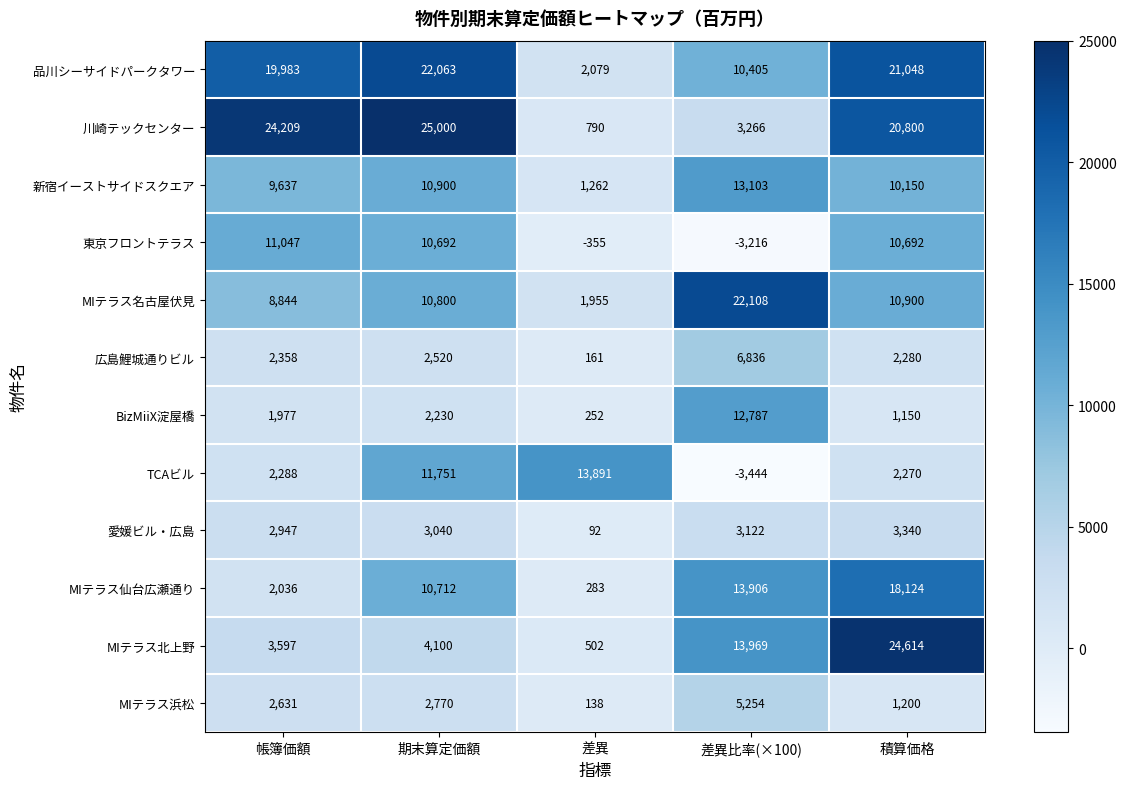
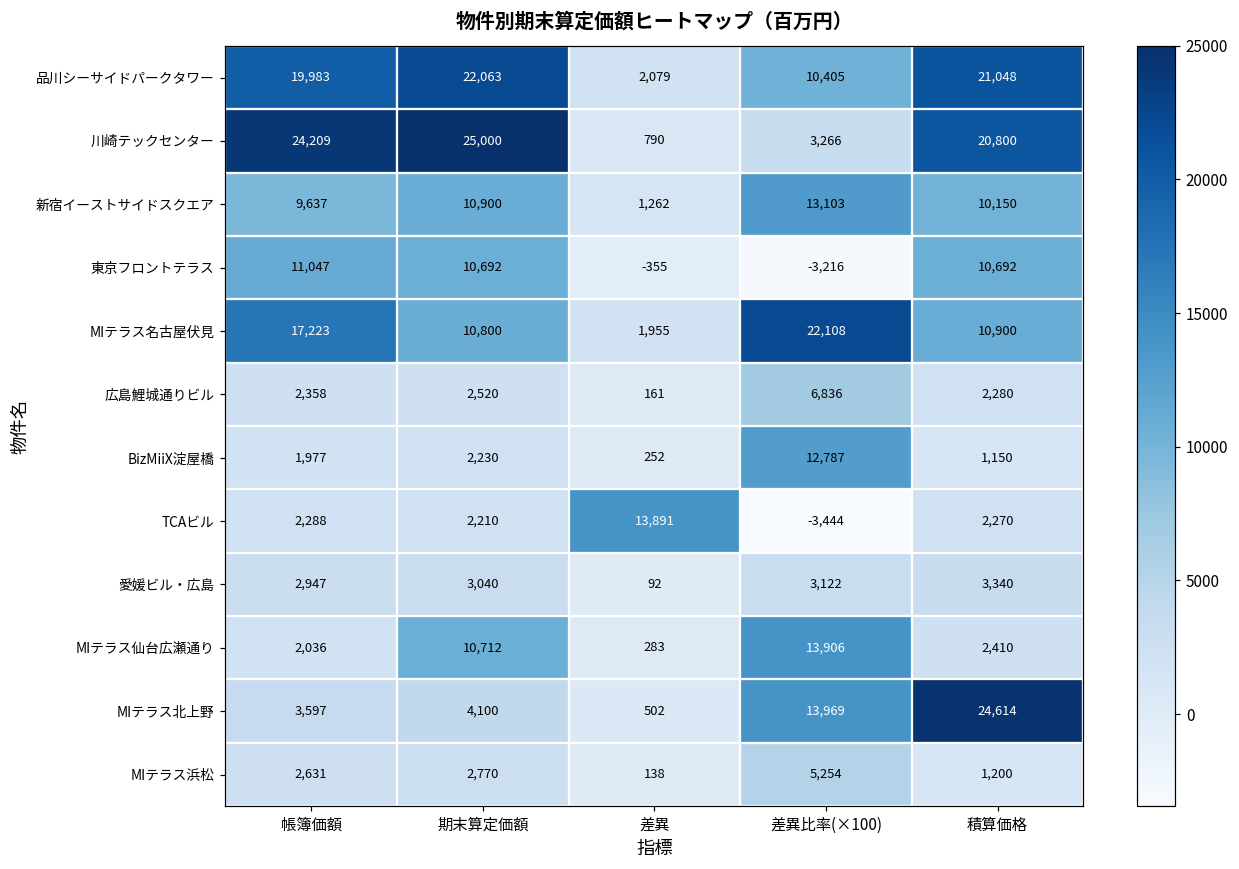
MIテラス名古屋伏見, 帳簿価額: 8,844 -> 17,223
TCAビル, 期末算定価額: 11,751 -> 2,210
MIテラス仙台広瀬通り, 積算価格: 18,124 -> 2,410
